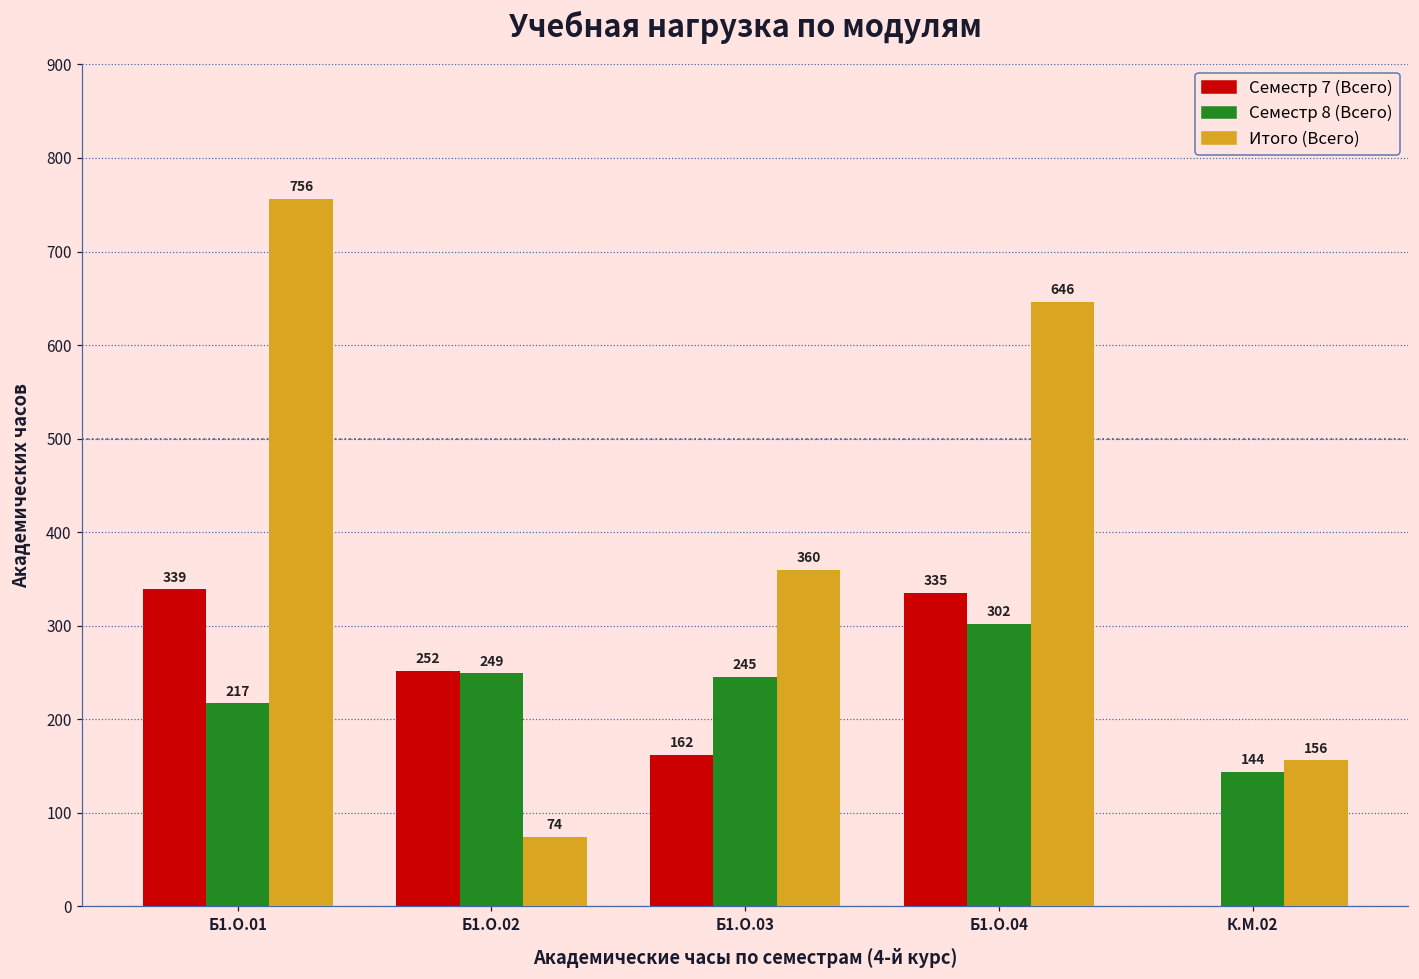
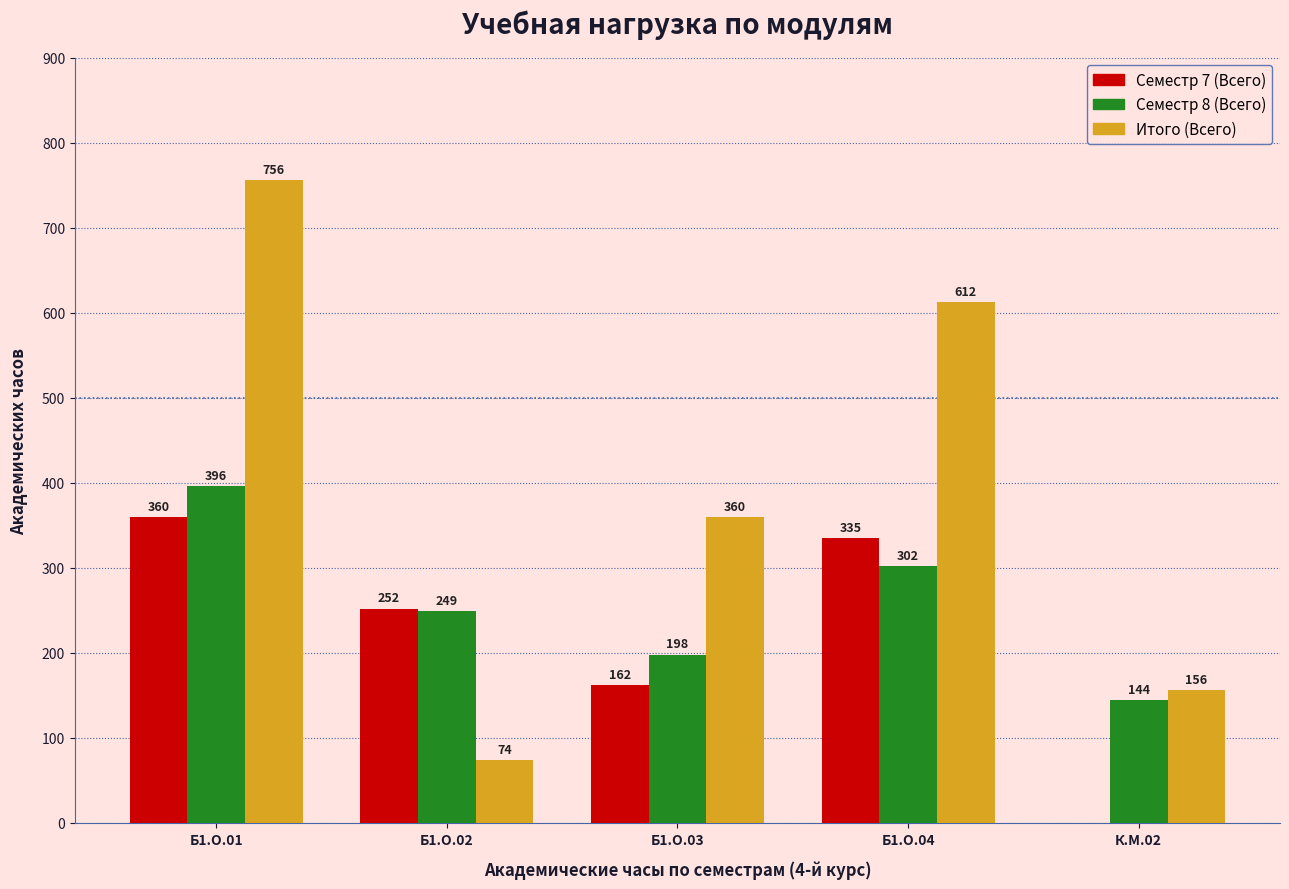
Семестр 7 (Всего), Б1.О.01: 339 -> 360
Семестр 8 (Всего), Б1.О.01: 217 -> 396
Семестр 8 (Всего), Б1.О.03: 245 -> 198
Итого (Всего), Б1.О.04: 646 -> 612
